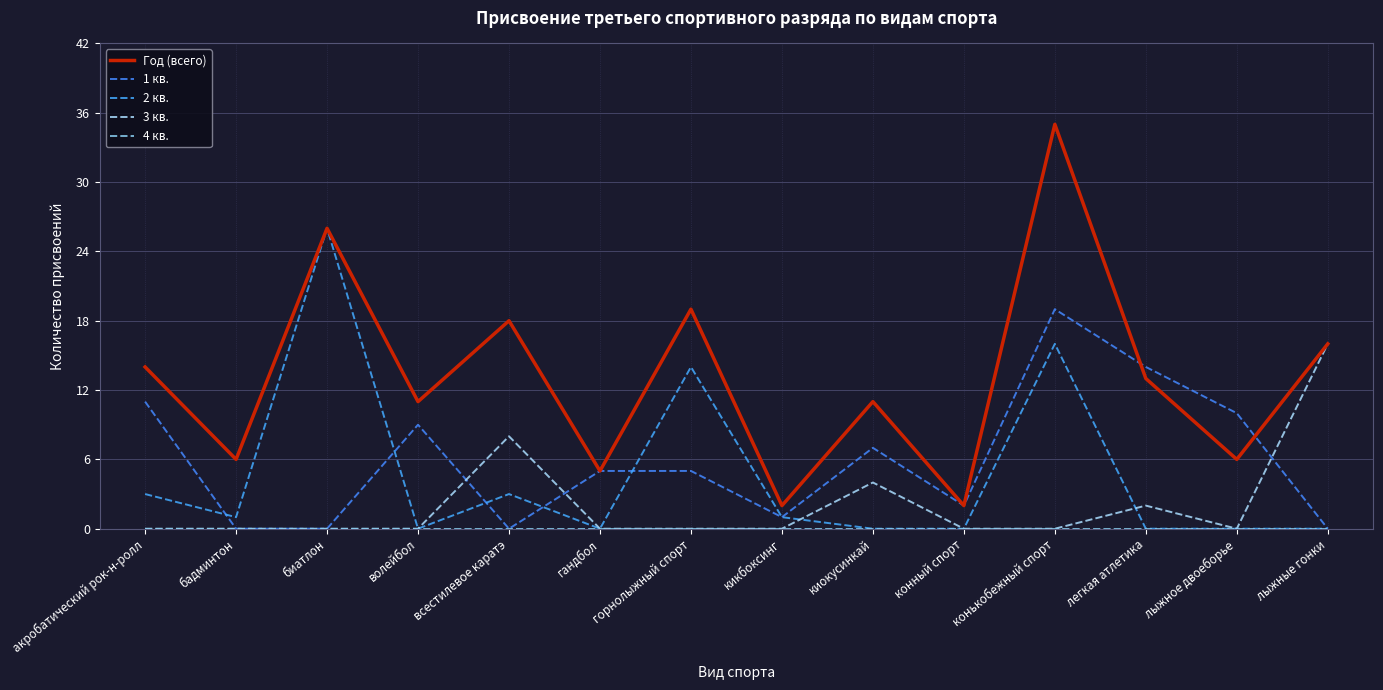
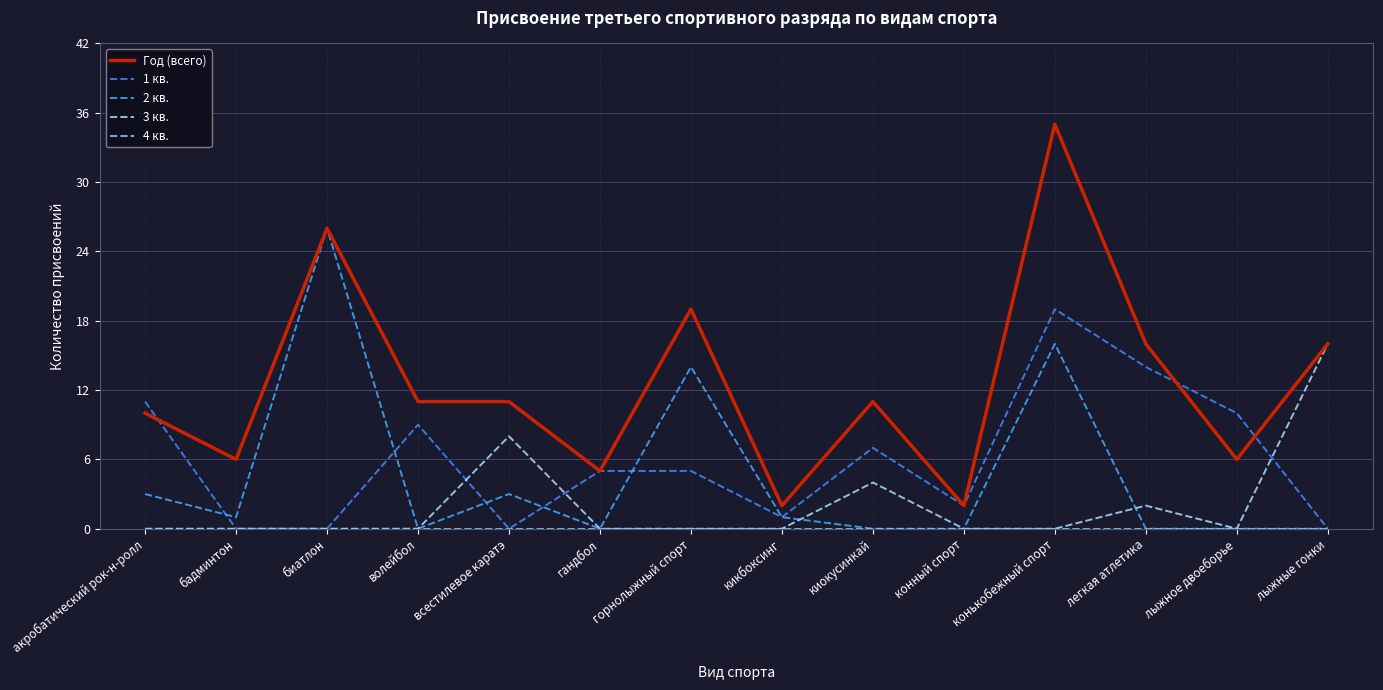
Год (всего), акробатический рок-н-ролл: 14 -> 10
Год (всего), всестилевое каратэ: 18 -> 11
Год (всего), легкая атлетика: 13 -> 16
